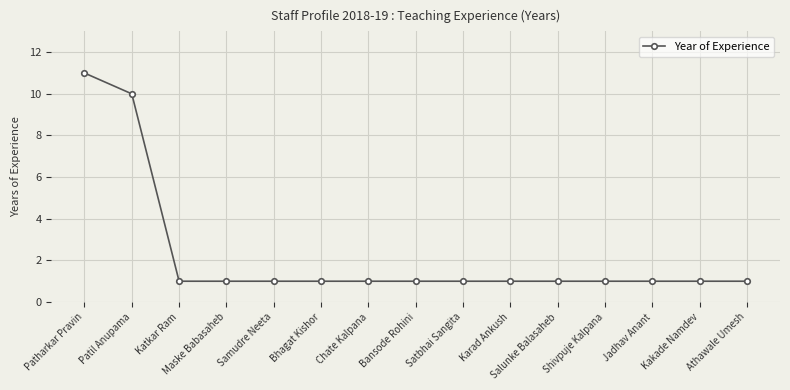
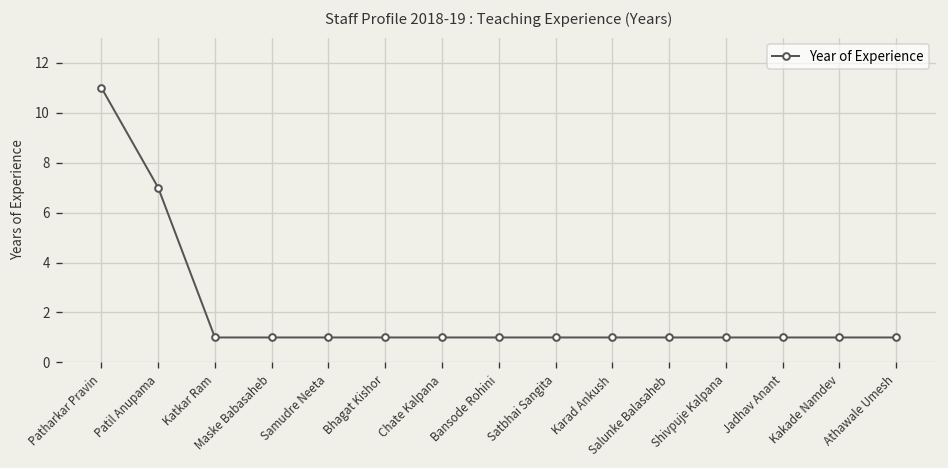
Patil Anupama: 10 -> 7
